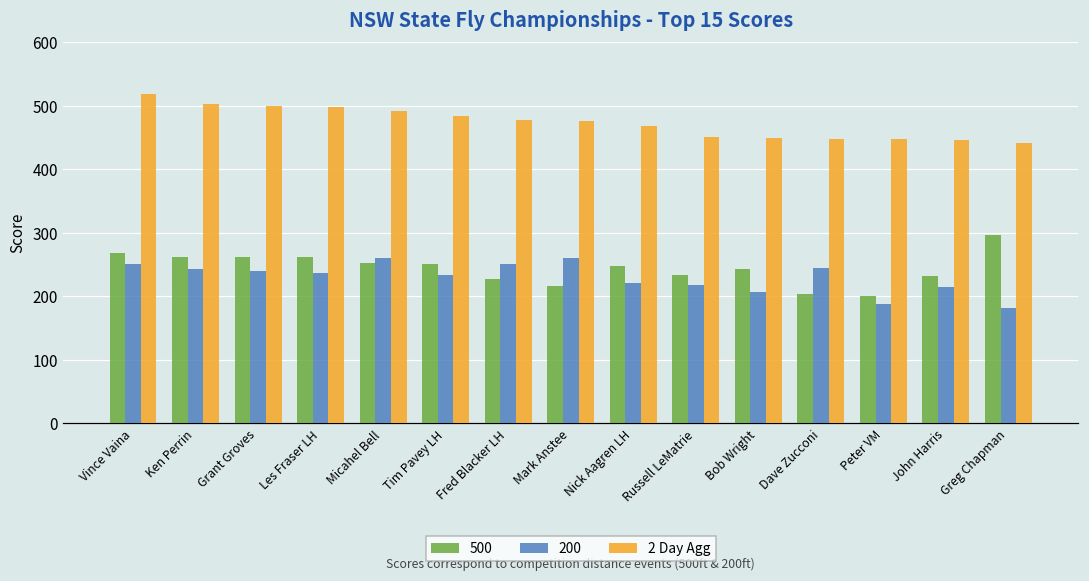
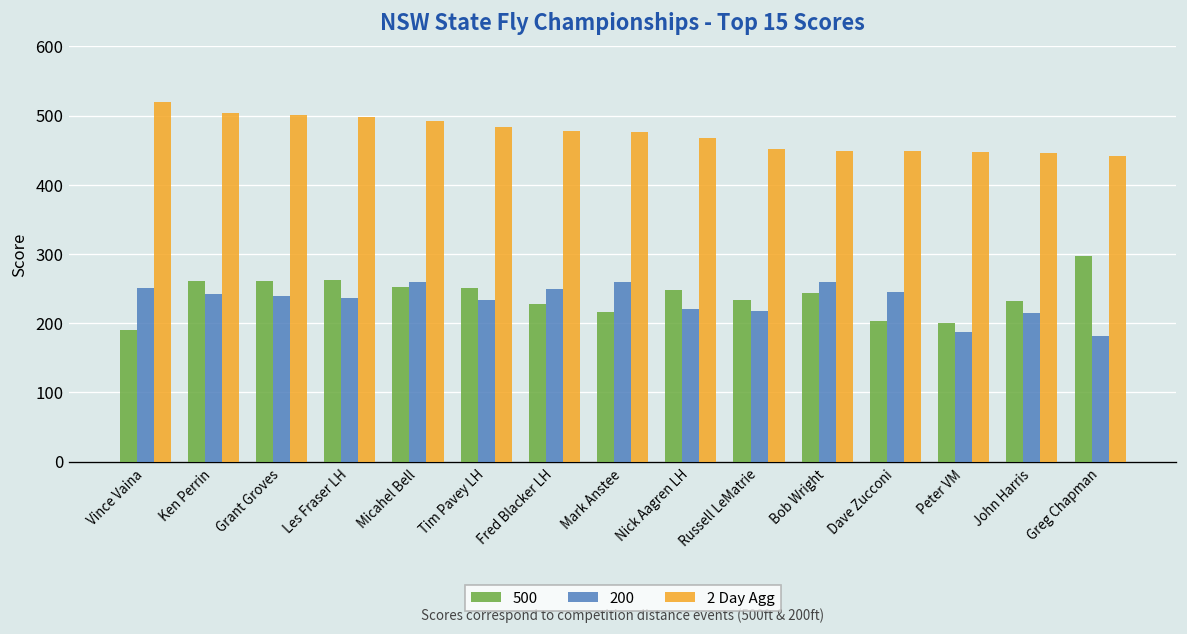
500, Vince Vaina: 270 -> 190
200, Bob Wright: 210 -> 260
